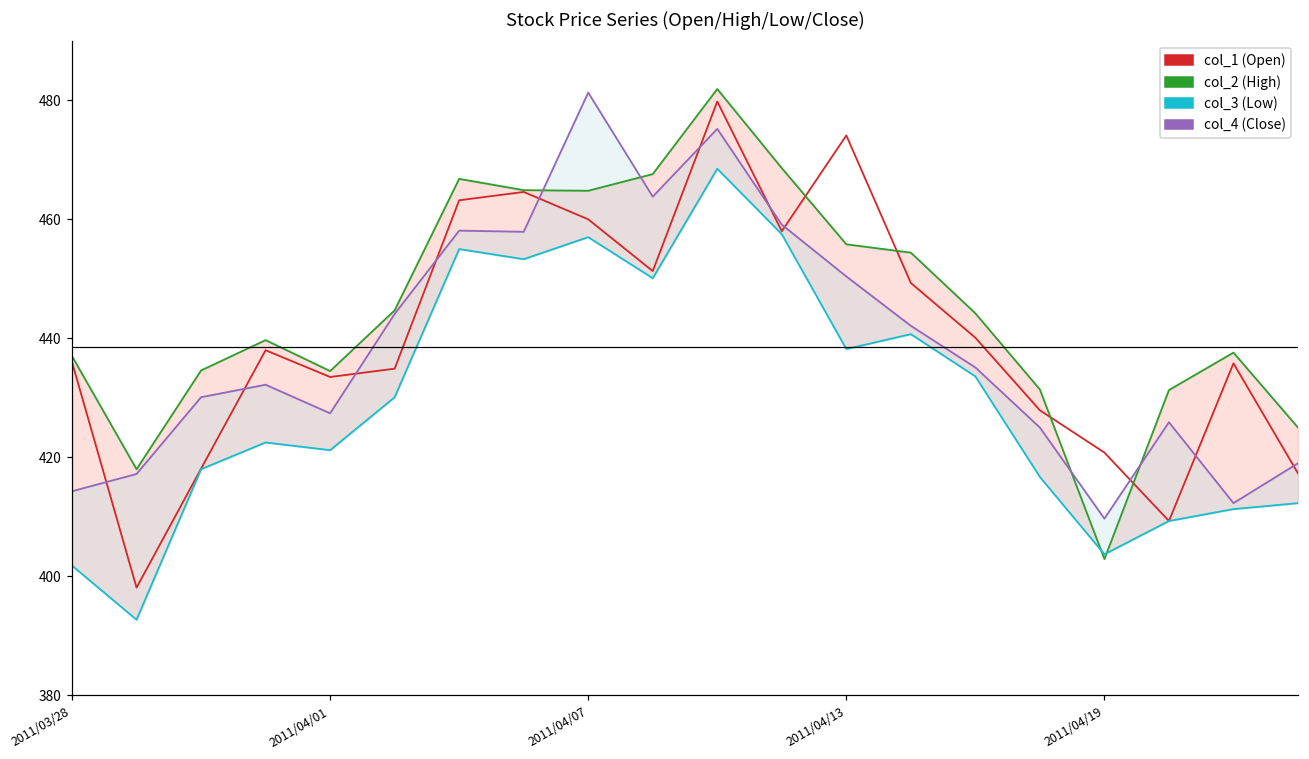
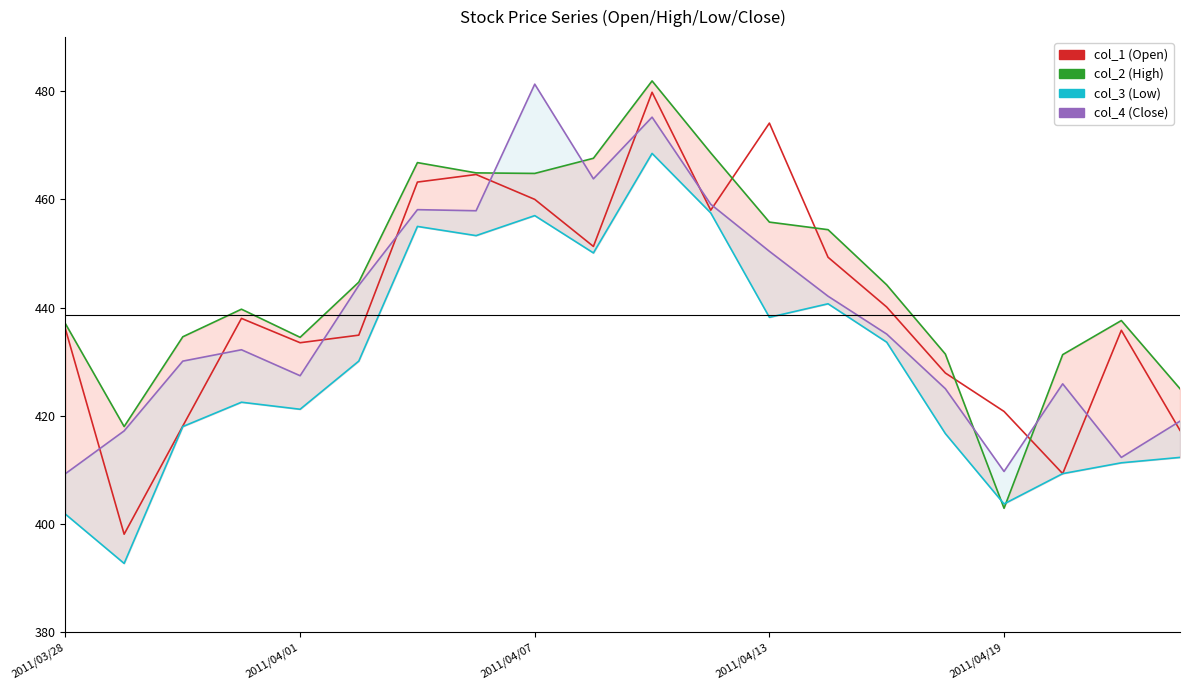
col_4 (Close), 2011/03/28: 414 -> 409
